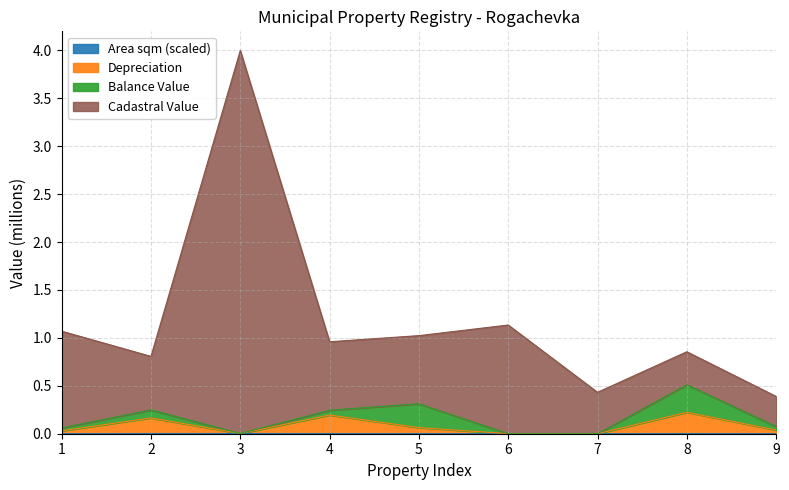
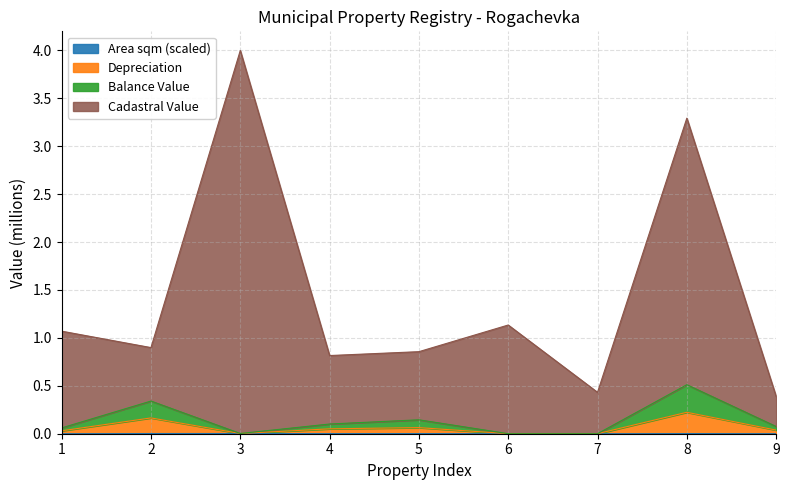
Balance Value, 2: 0.1 -> 0.2
Depreciation, 4: 0.2 -> 0.0
Balance Value, 5: 0.2 -> 0.1
Cadastral Value, 8: 0.3 -> 2.8
